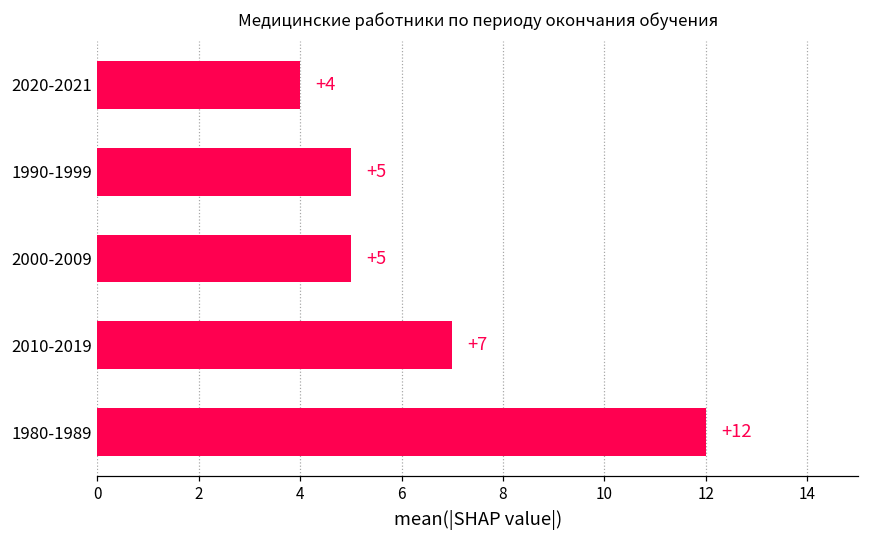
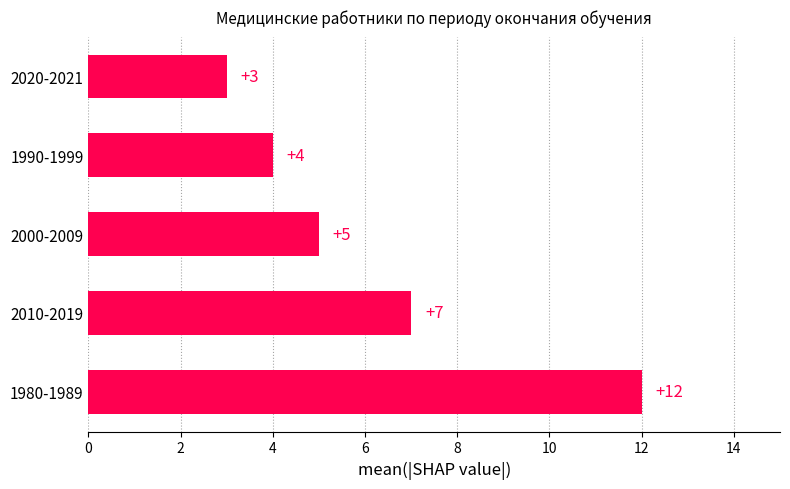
2020-2021: +4 -> +3
1990-1999: +5 -> +4
